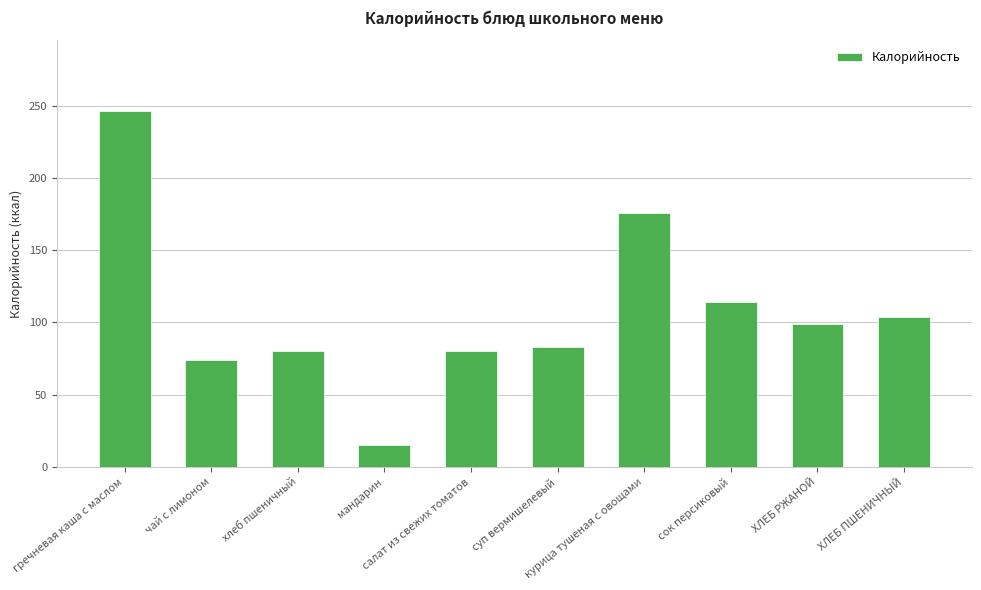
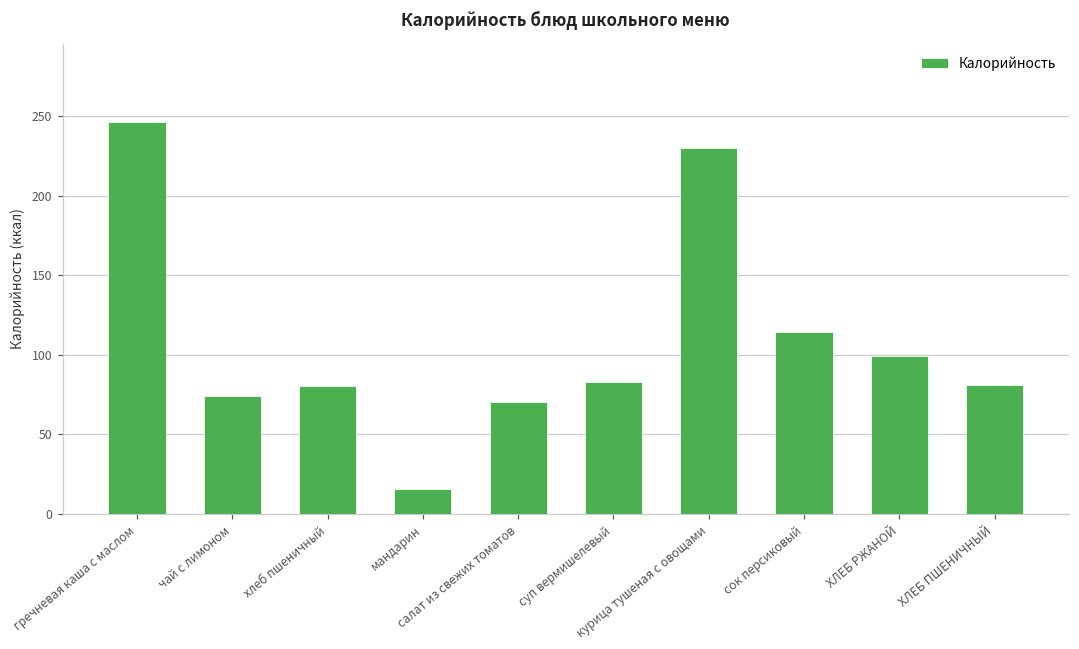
салат из свежих томатов: 80 -> 70
курица тушеная с овощами: 176 -> 230
ХЛЕБ ПШЕНИЧНЫЙ: 104 -> 81
